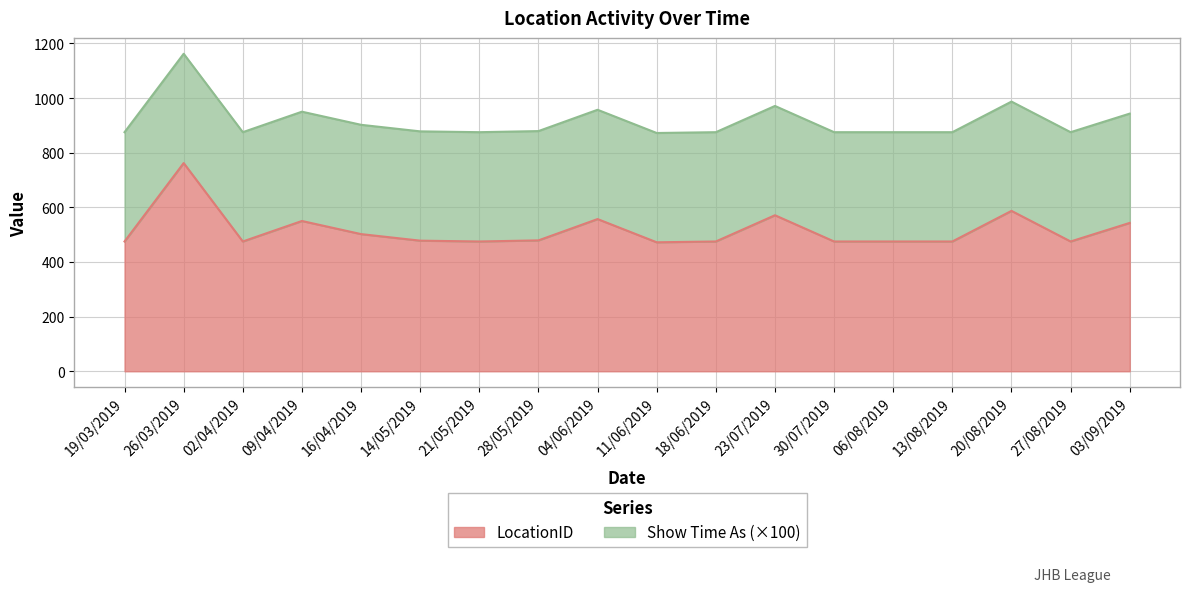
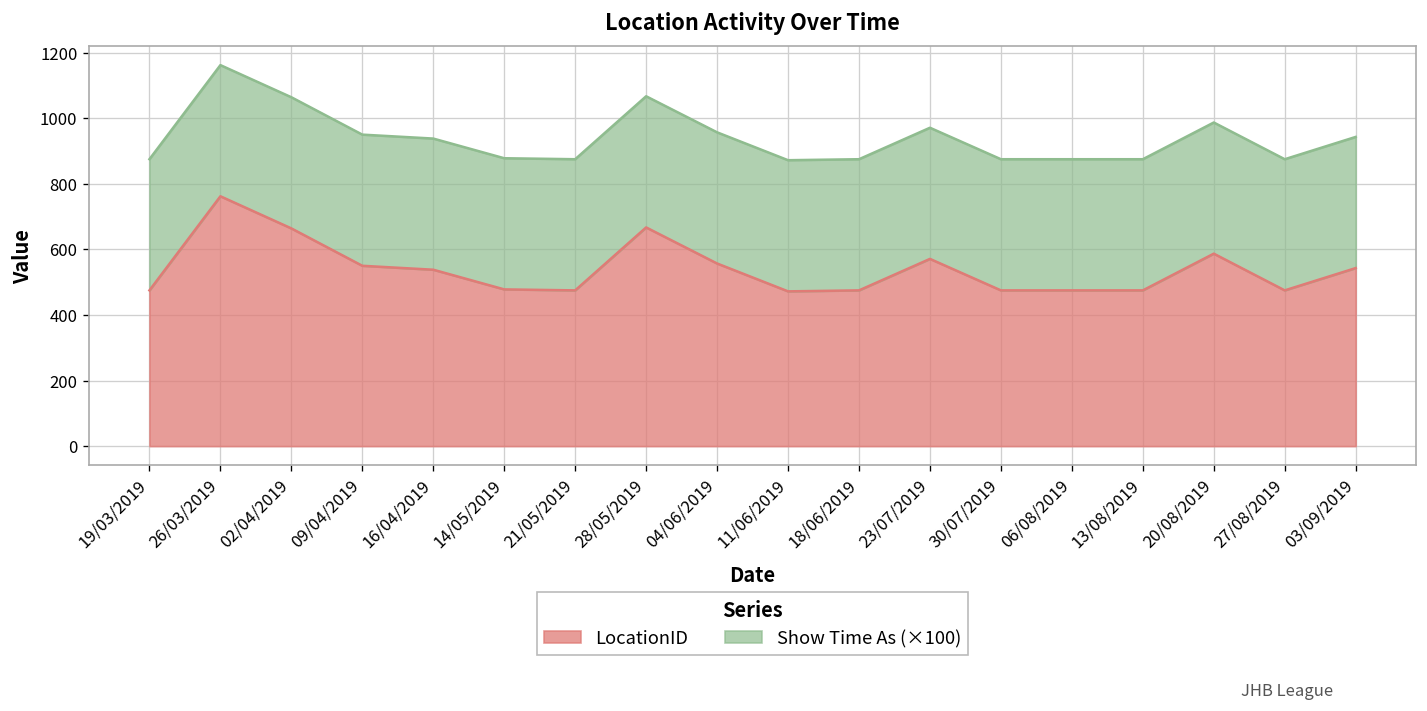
LocationID, 02/04/2019: 480 -> 660
LocationID, 16/04/2019: 500 -> 540
LocationID, 28/05/2019: 480 -> 670
